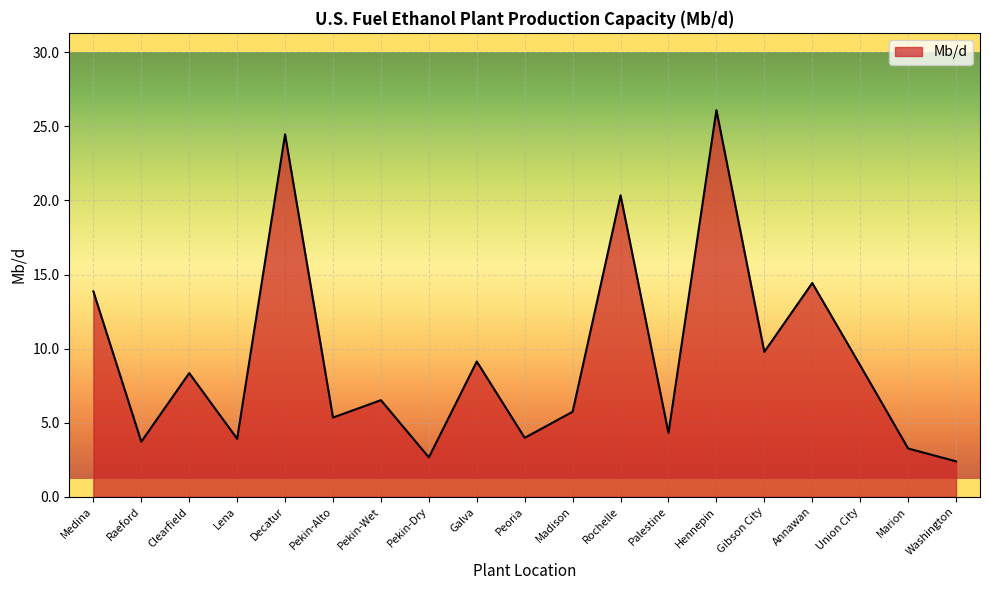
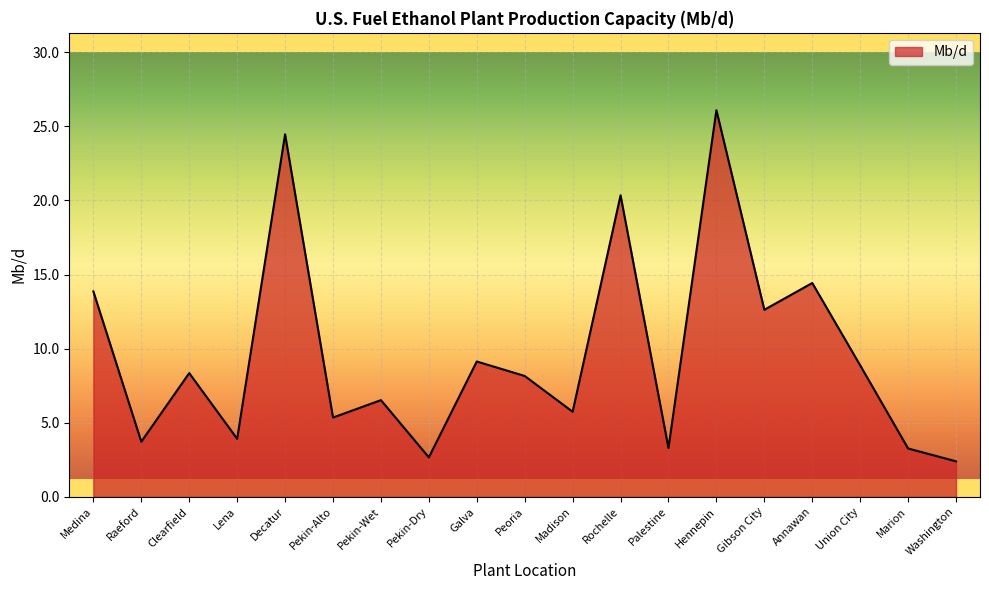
Peoria: 4.0 -> 8.2
Palestine: 4.3 -> 3.3
Gibson City: 9.8 -> 12.6
